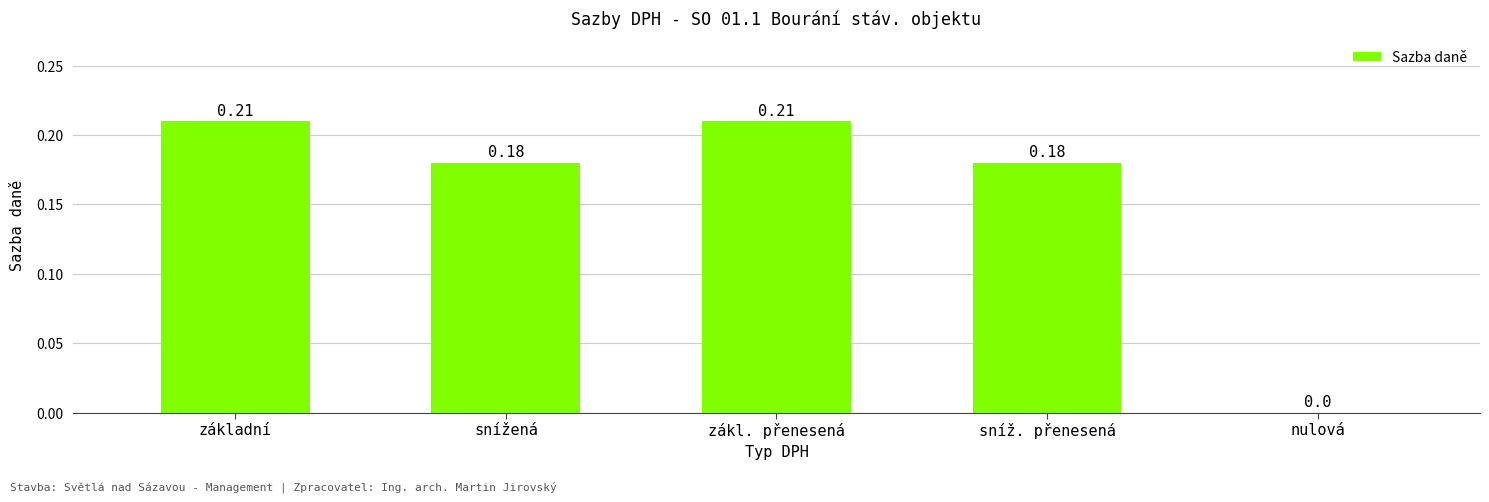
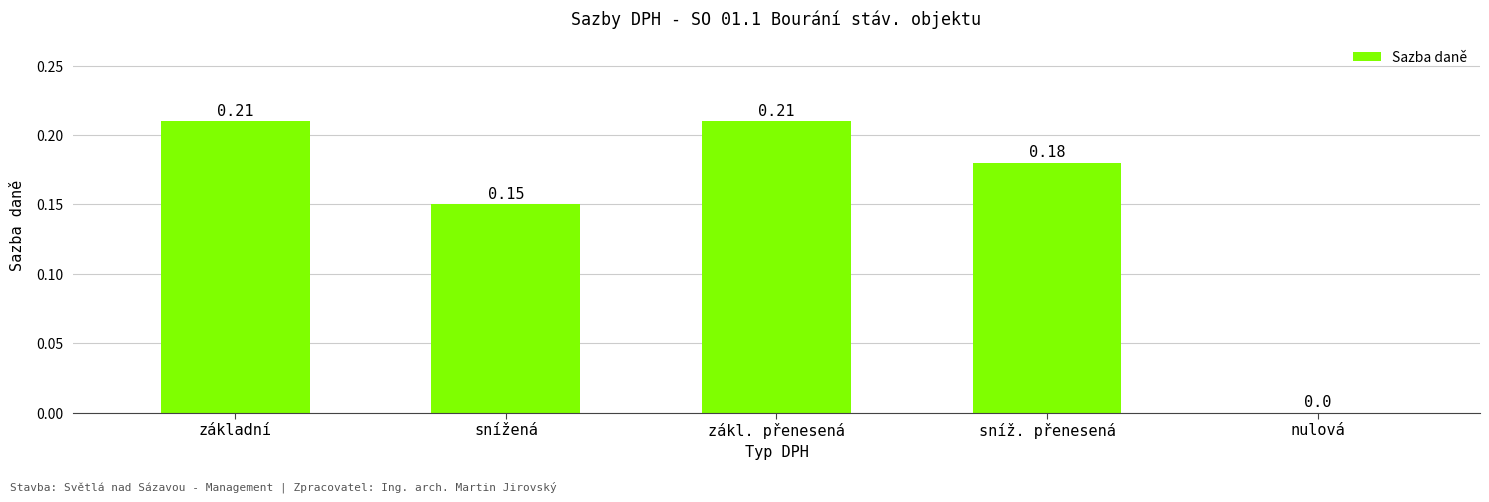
snížená: 0.18 -> 0.15
